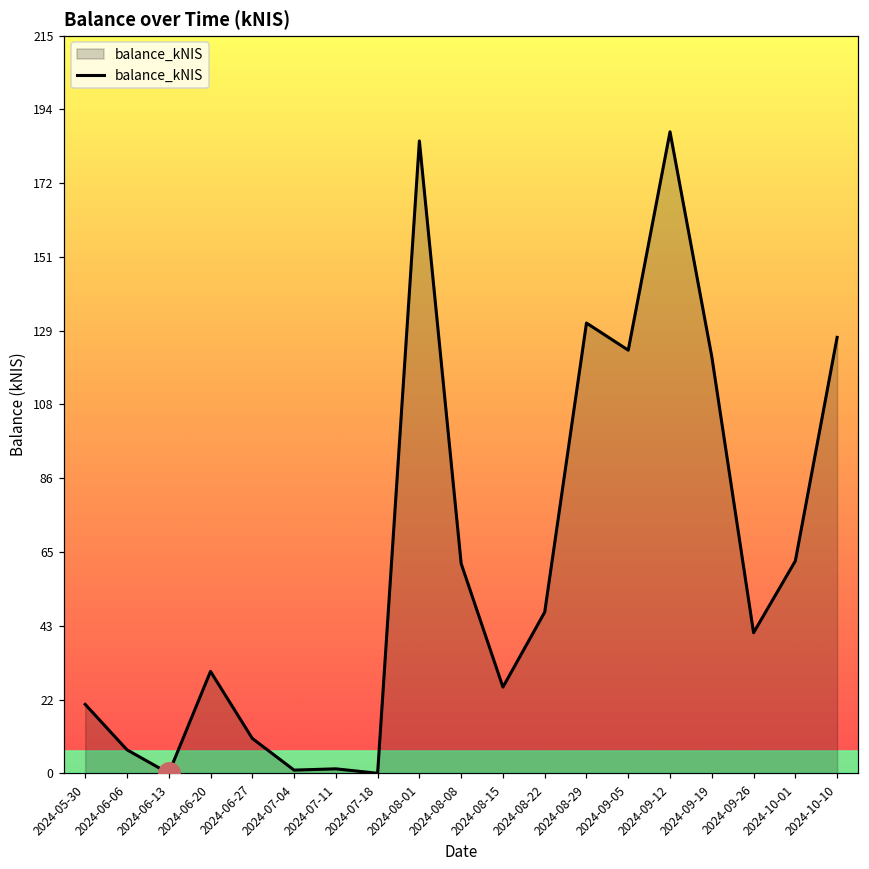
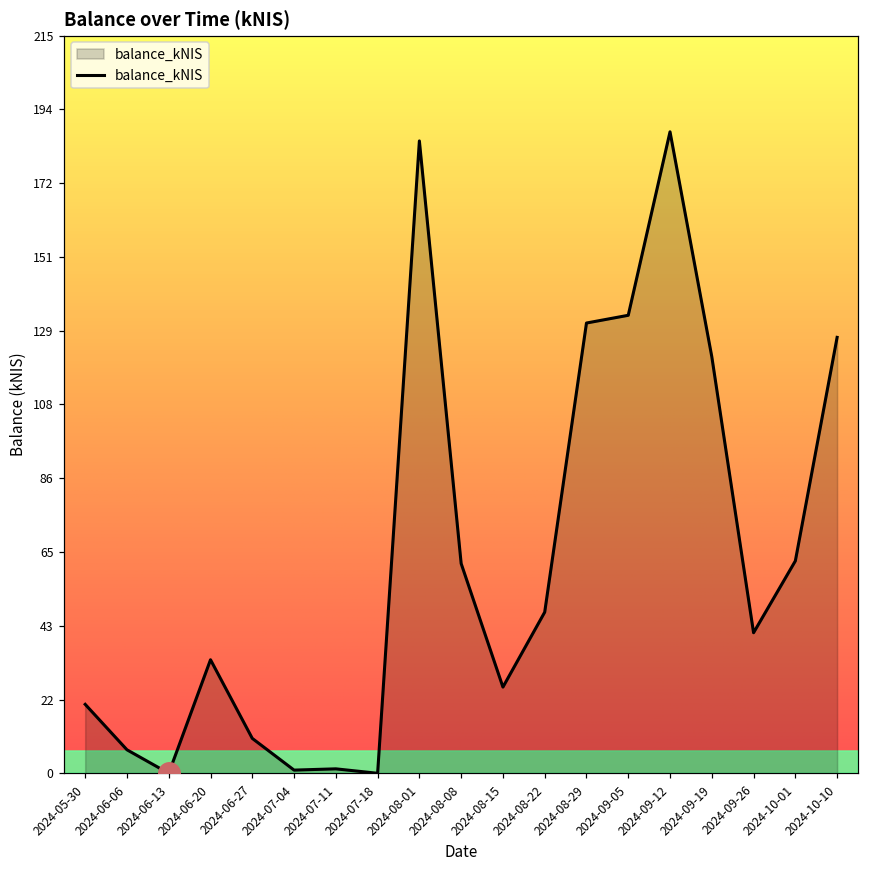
balance_kNIS, 2024-06-20: 30 -> 33
balance_kNIS, 2024-09-05: 124 -> 134
